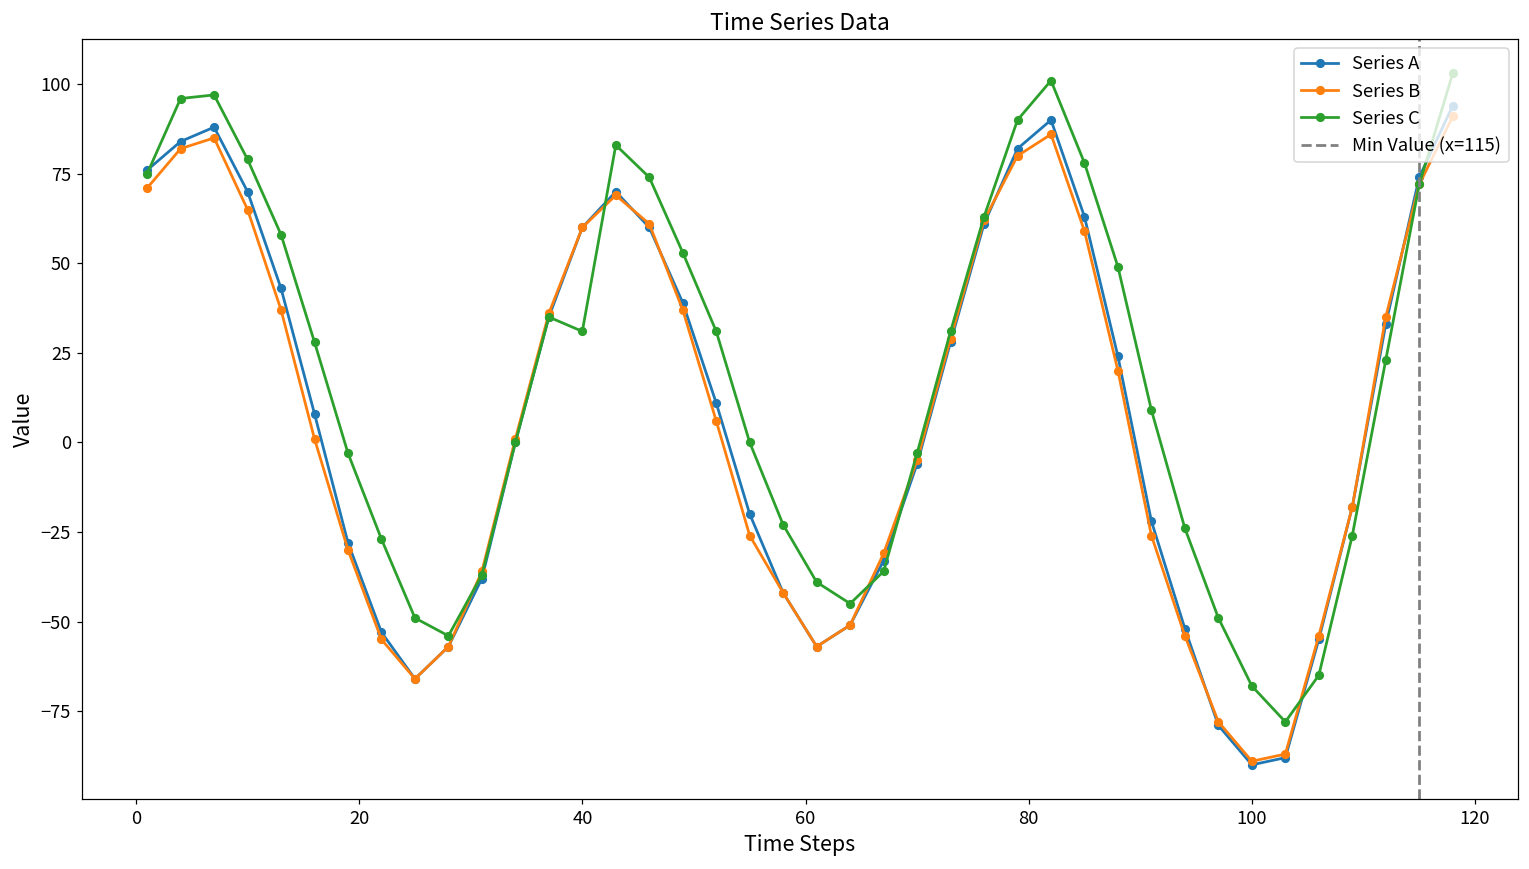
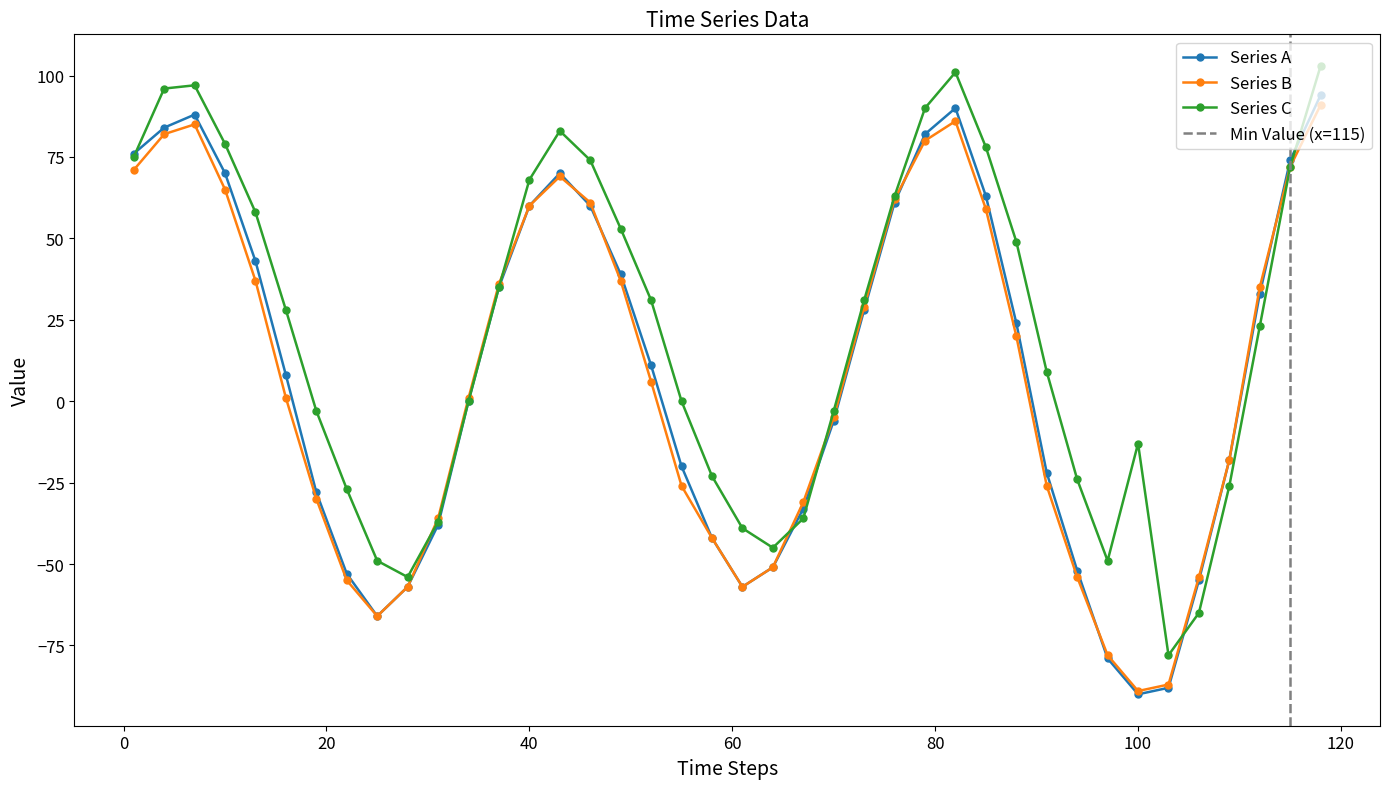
Series C, 40: 31 -> 68
Series C, 100: -68 -> -13
